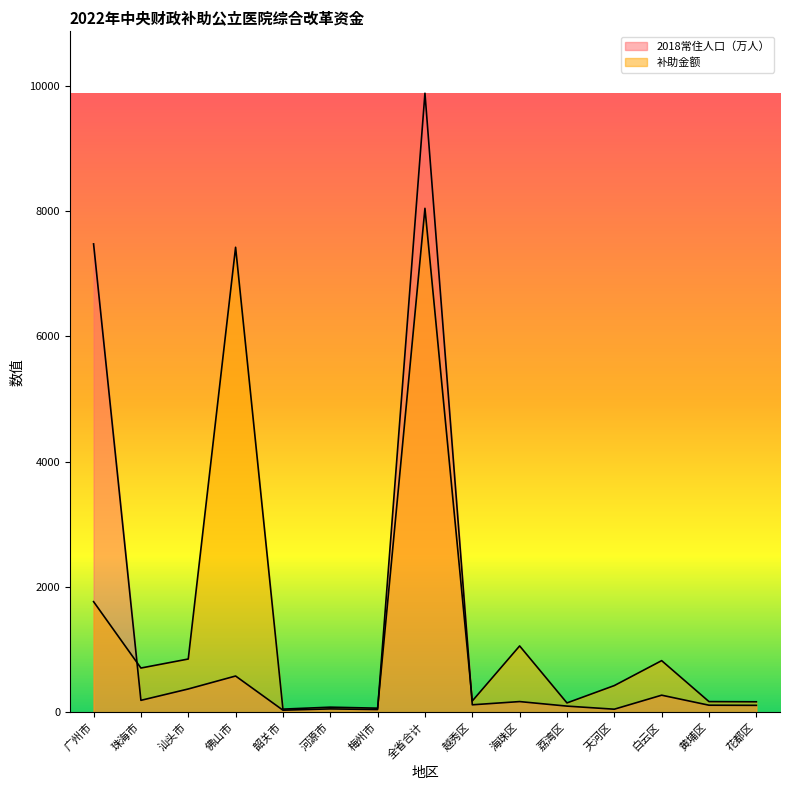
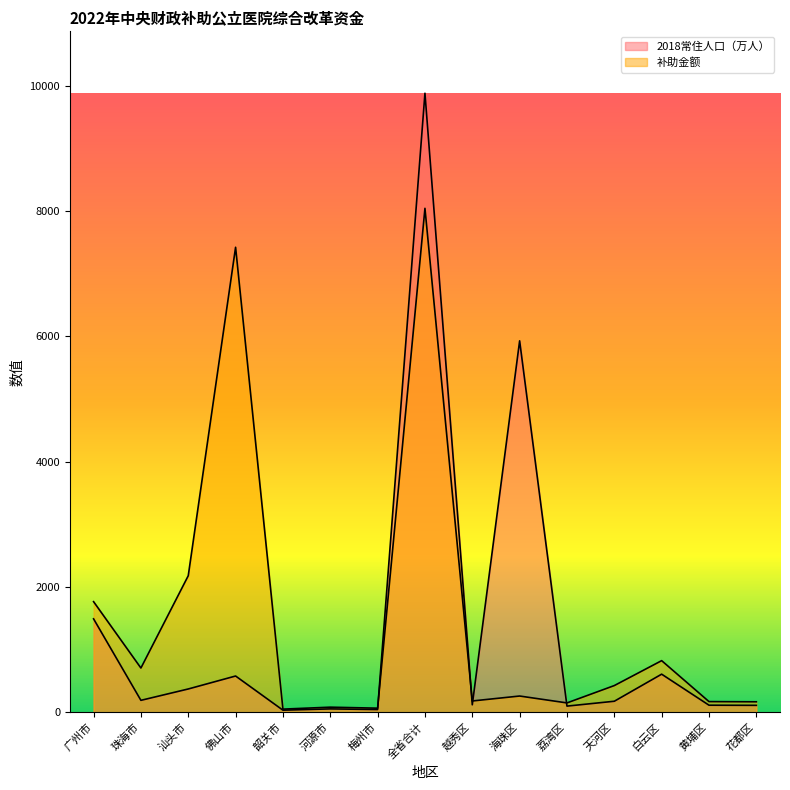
2018常住人口（万人）, 广州市: 7500 -> 1500
补助金额, 汕头市: 800 -> 2200
2018常住人口（万人）, 海珠区: 200 -> 5900
补助金额, 海珠区: 1100 -> 300
2018常住人口（万人）, 天河区: 0 -> 200
2018常住人口（万人）, 白云区: 300 -> 600
